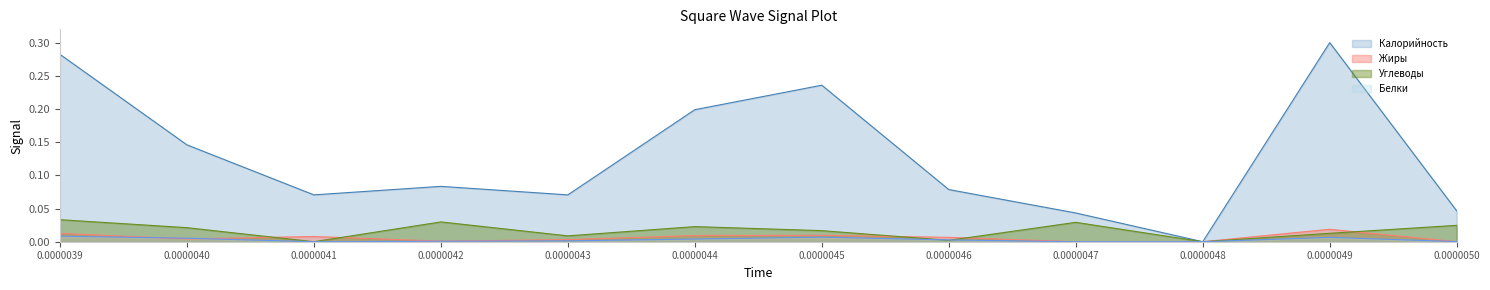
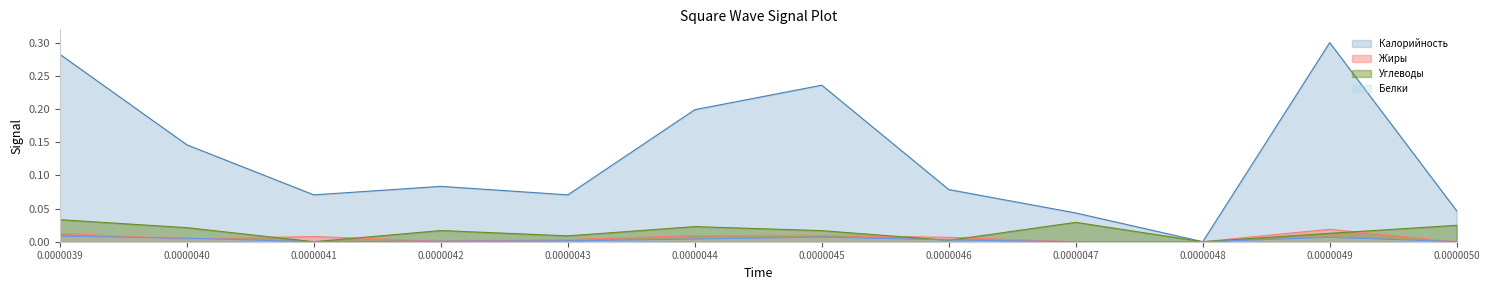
Углеводы, 0.0000042: 0.03 -> 0.02
